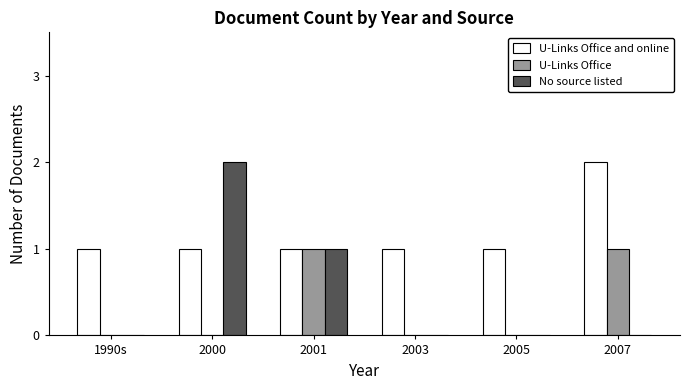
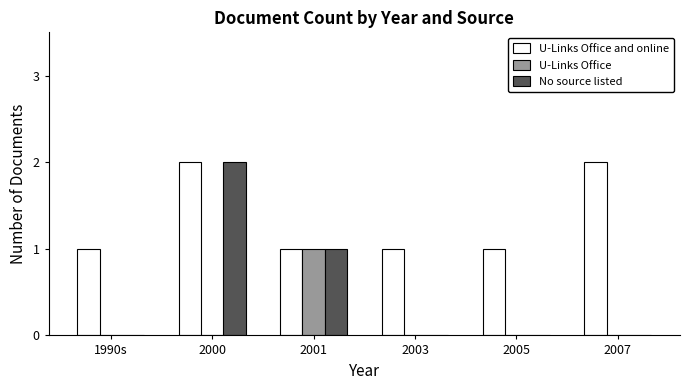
U-Links Office and online, 2000: 1 -> 2
U-Links Office, 2007: 1 -> 0
